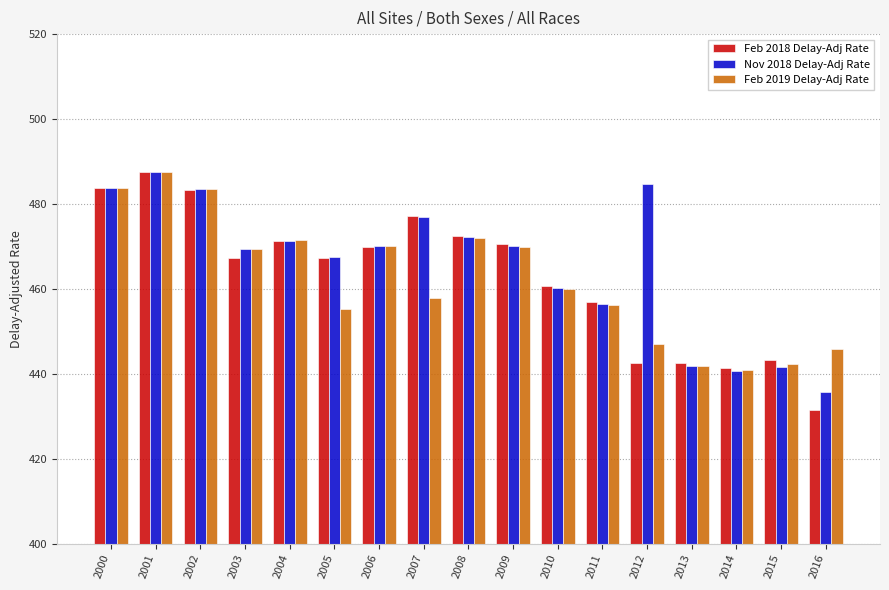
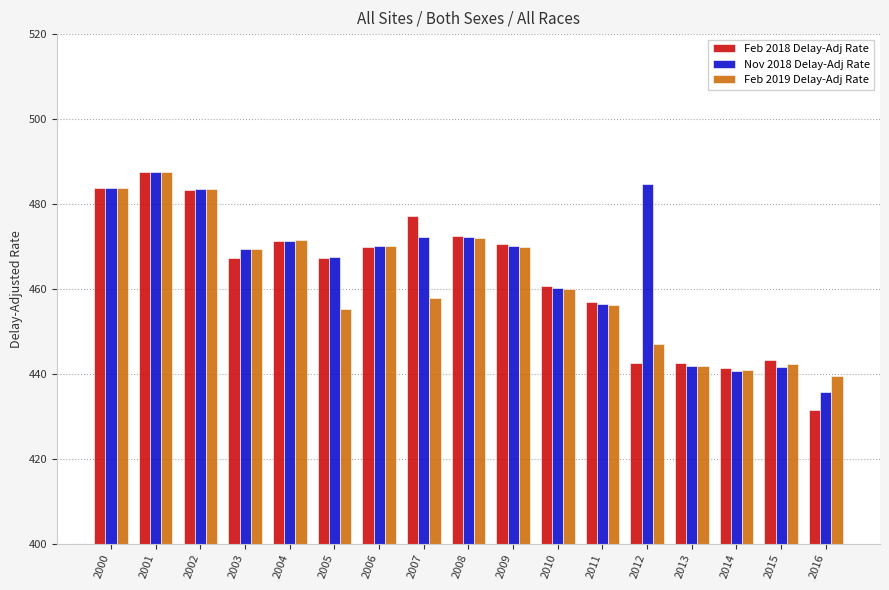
Nov 2018 Delay-Adj Rate, 2007: 477 -> 472
Feb 2019 Delay-Adj Rate, 2016: 446 -> 439
